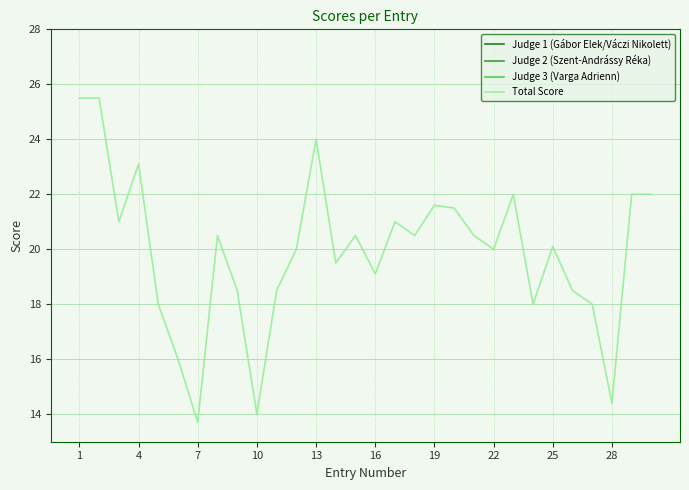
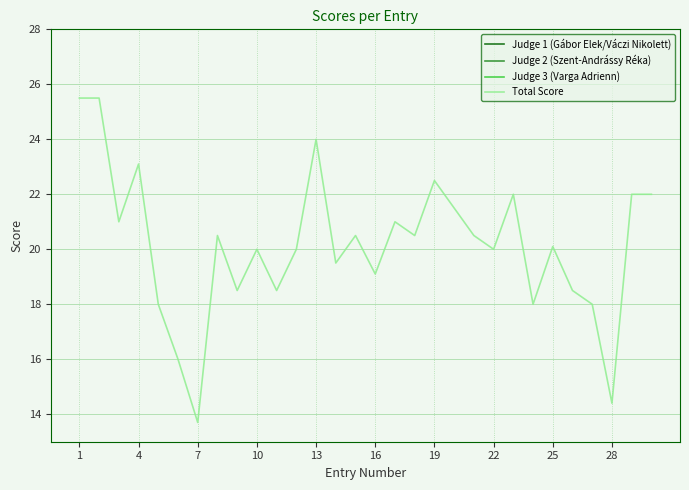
Total Score, 10: 14 -> 20
Total Score, 19: 21.6 -> 22.5
